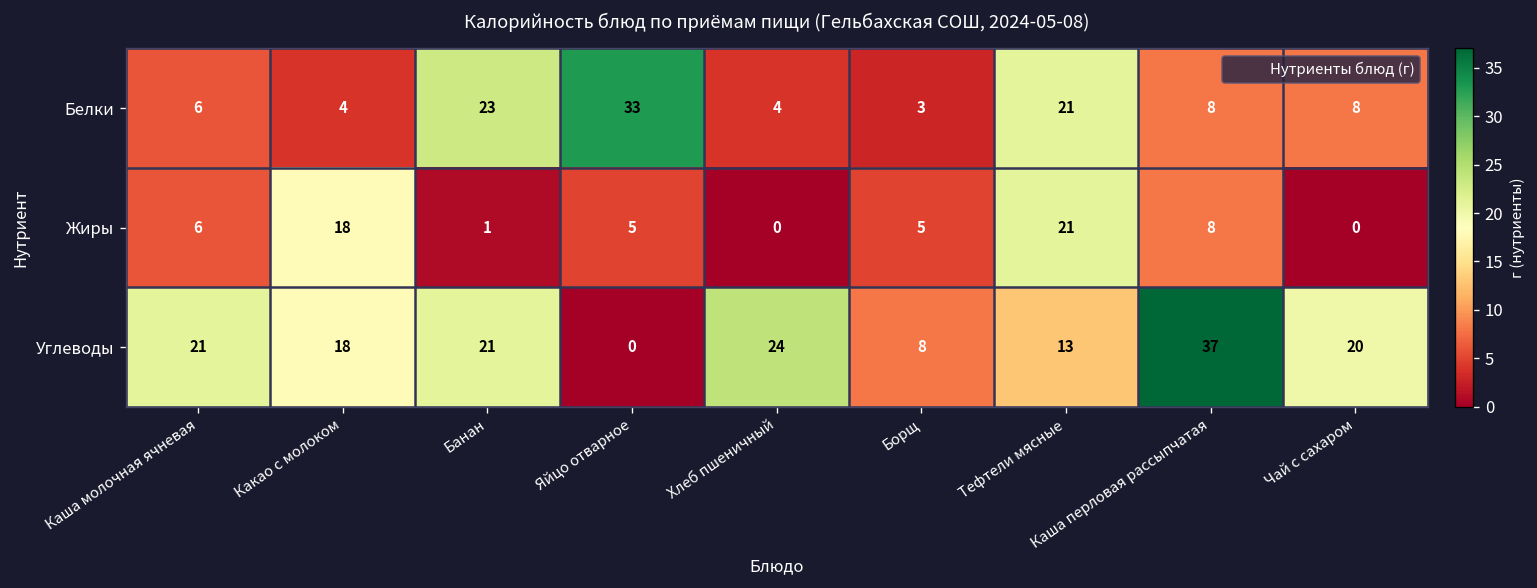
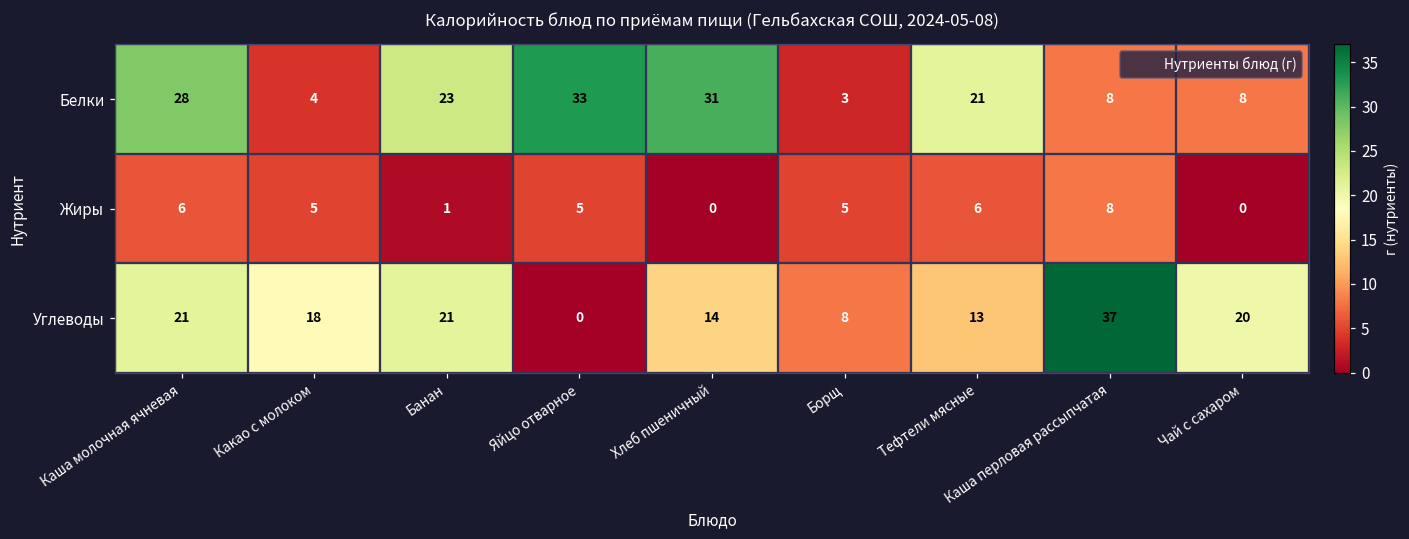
Белки, Каша молочная ячневая: 6 -> 28
Белки, Хлеб пшеничный: 4 -> 31
Жиры, Какао с молоком: 18 -> 5
Жиры, Тефтели мясные: 21 -> 6
Углеводы, Хлеб пшеничный: 24 -> 14
